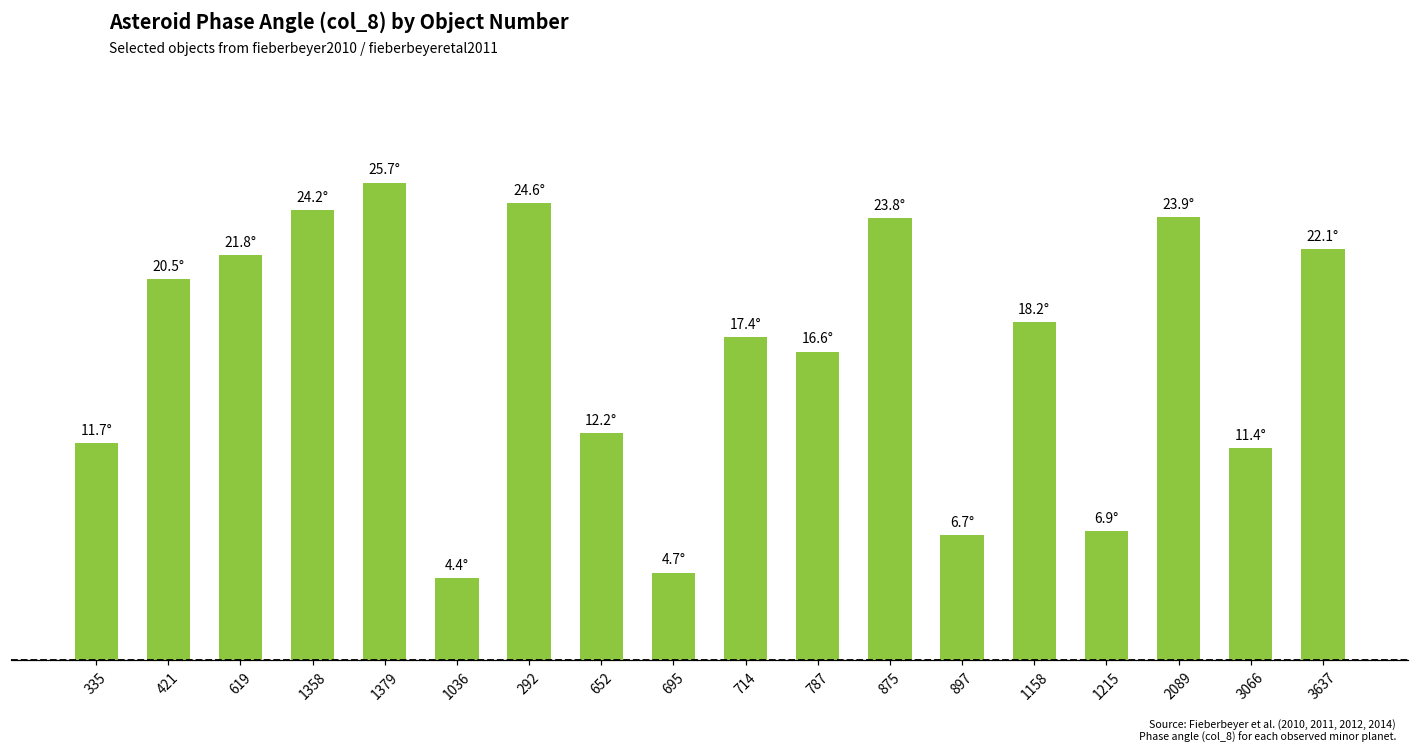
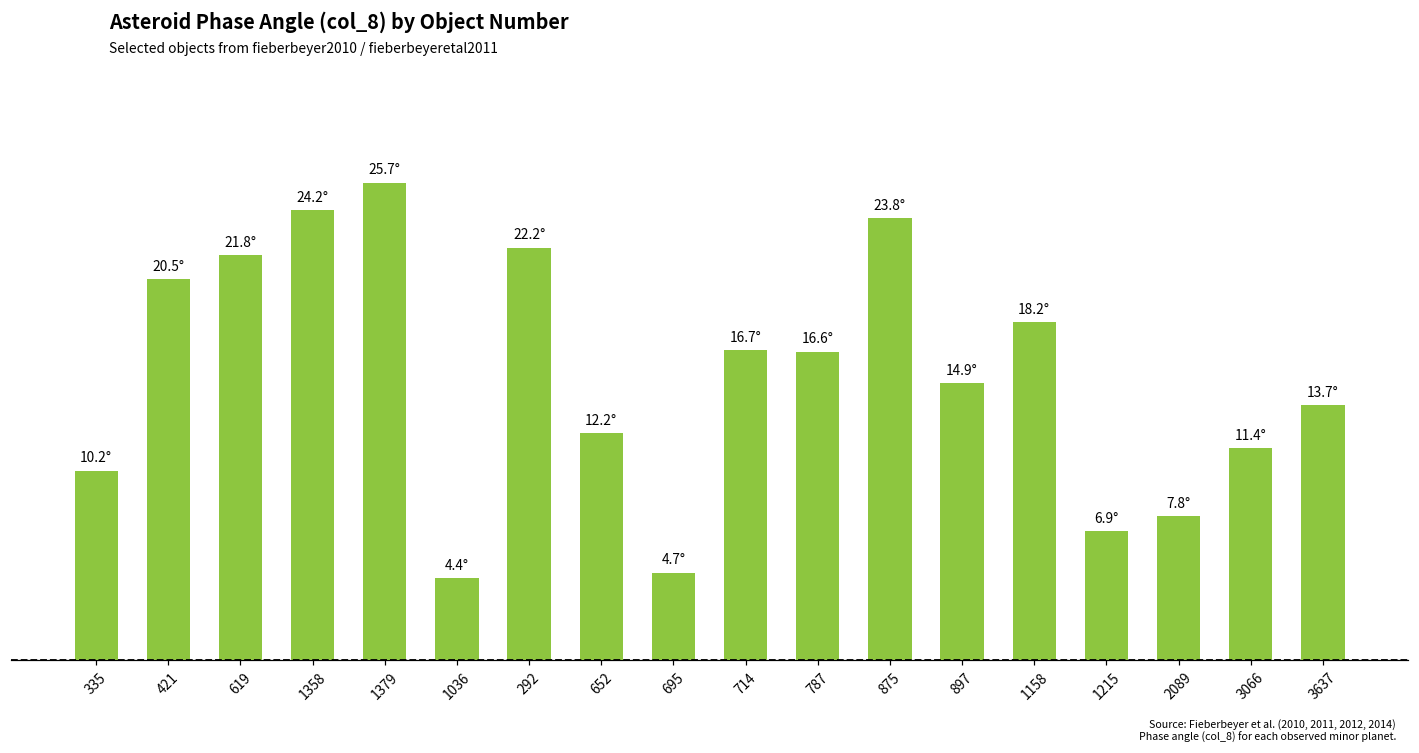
335: 11.7° -> 10.2°
292: 24.6° -> 22.2°
714: 17.4° -> 16.7°
897: 6.7° -> 14.9°
2089: 23.9° -> 7.8°
3637: 22.1° -> 13.7°
